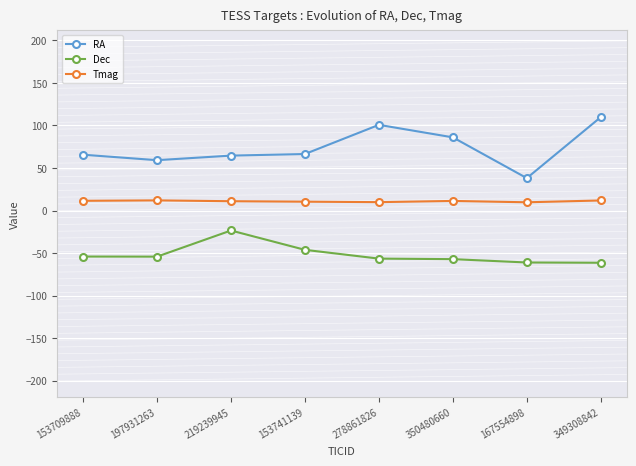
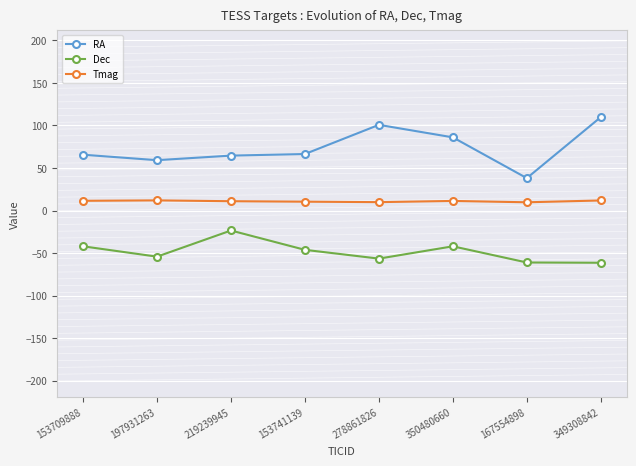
Dec, 153709888: -50 -> -40
Dec, 350480660: -60 -> -40
